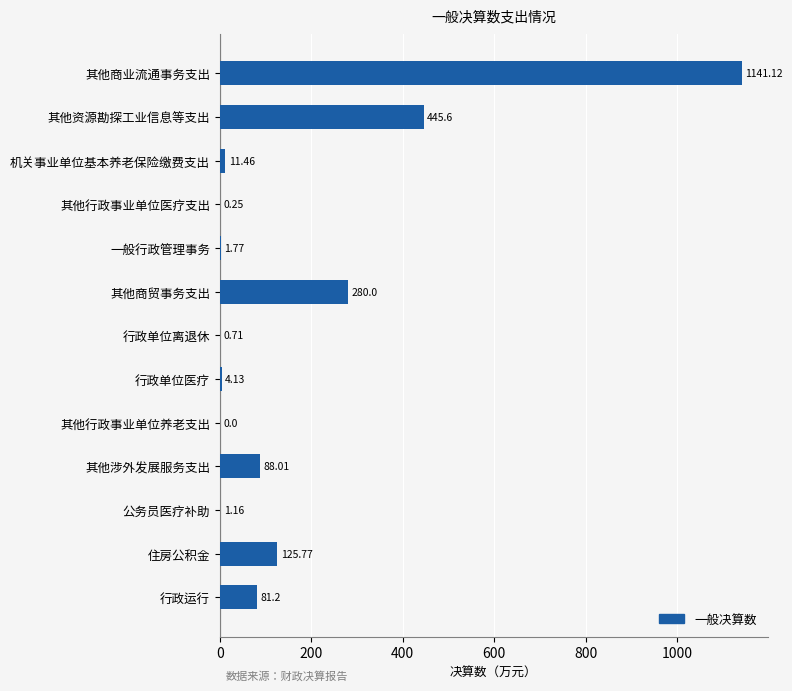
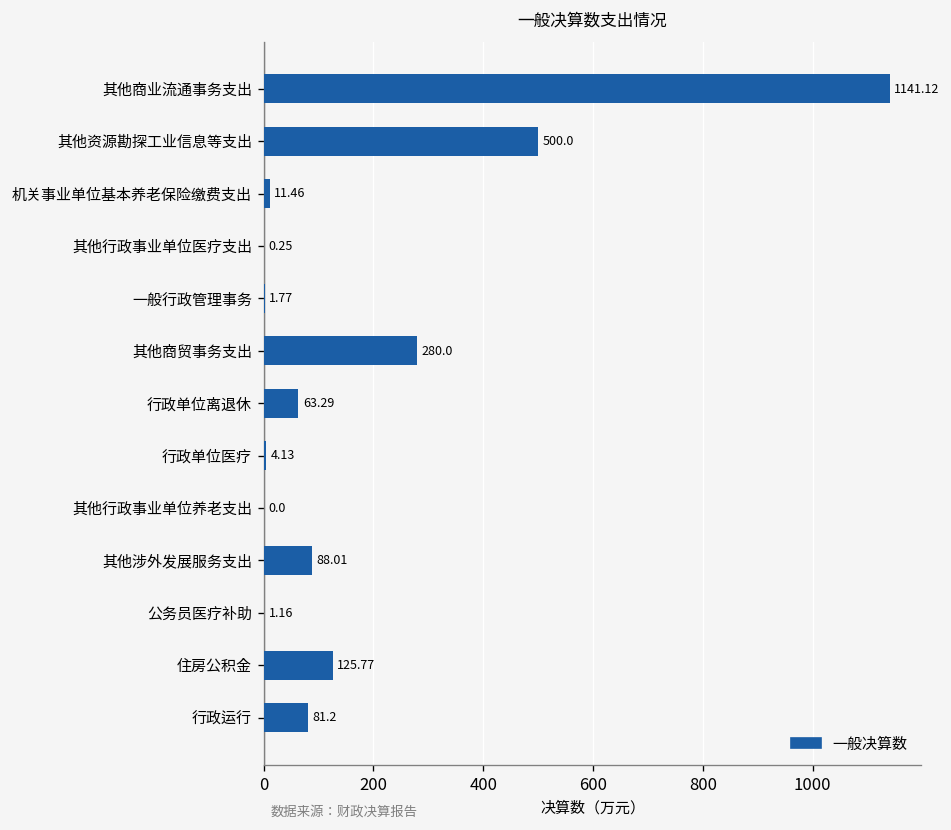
其他资源勘探工业信息等支出: 445.6 -> 500.0
行政单位离退休: 0.71 -> 63.29
